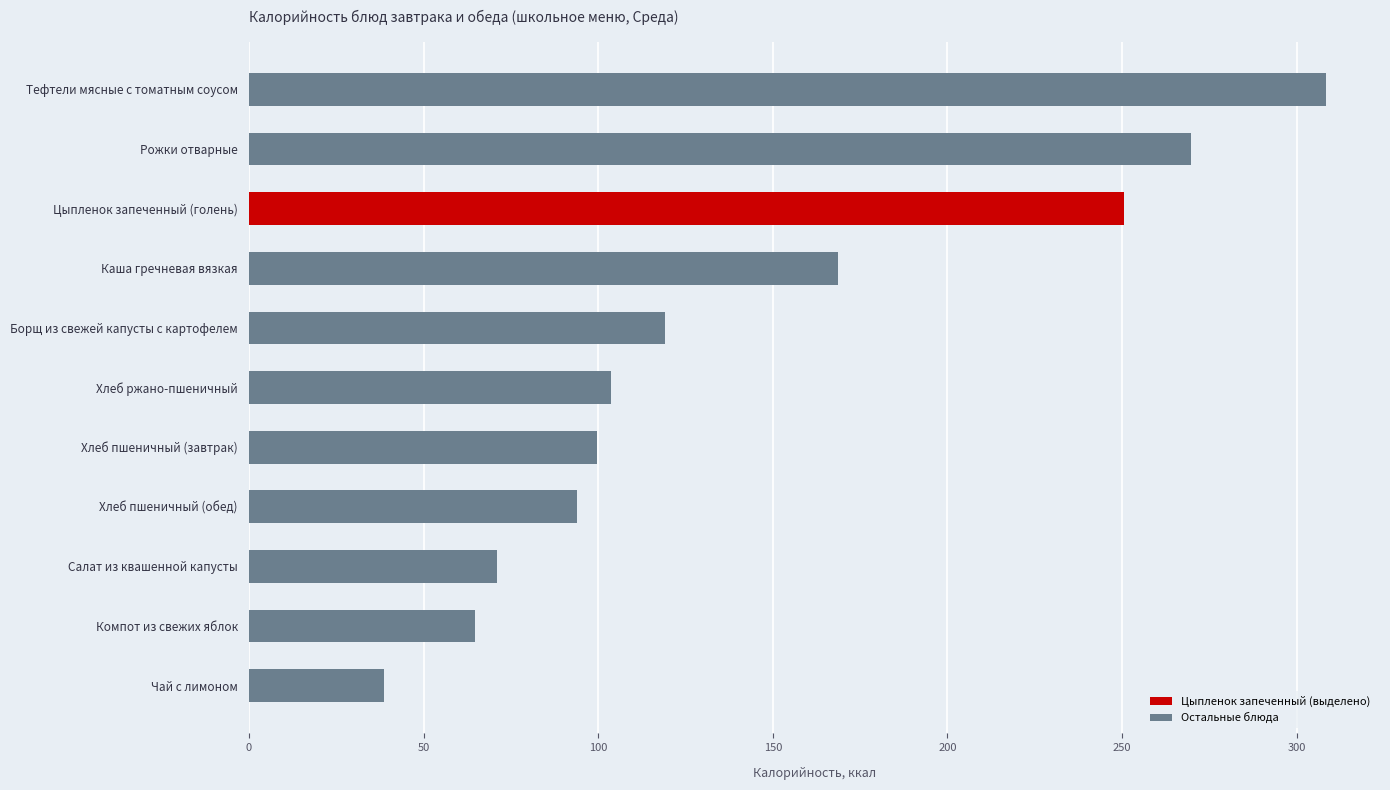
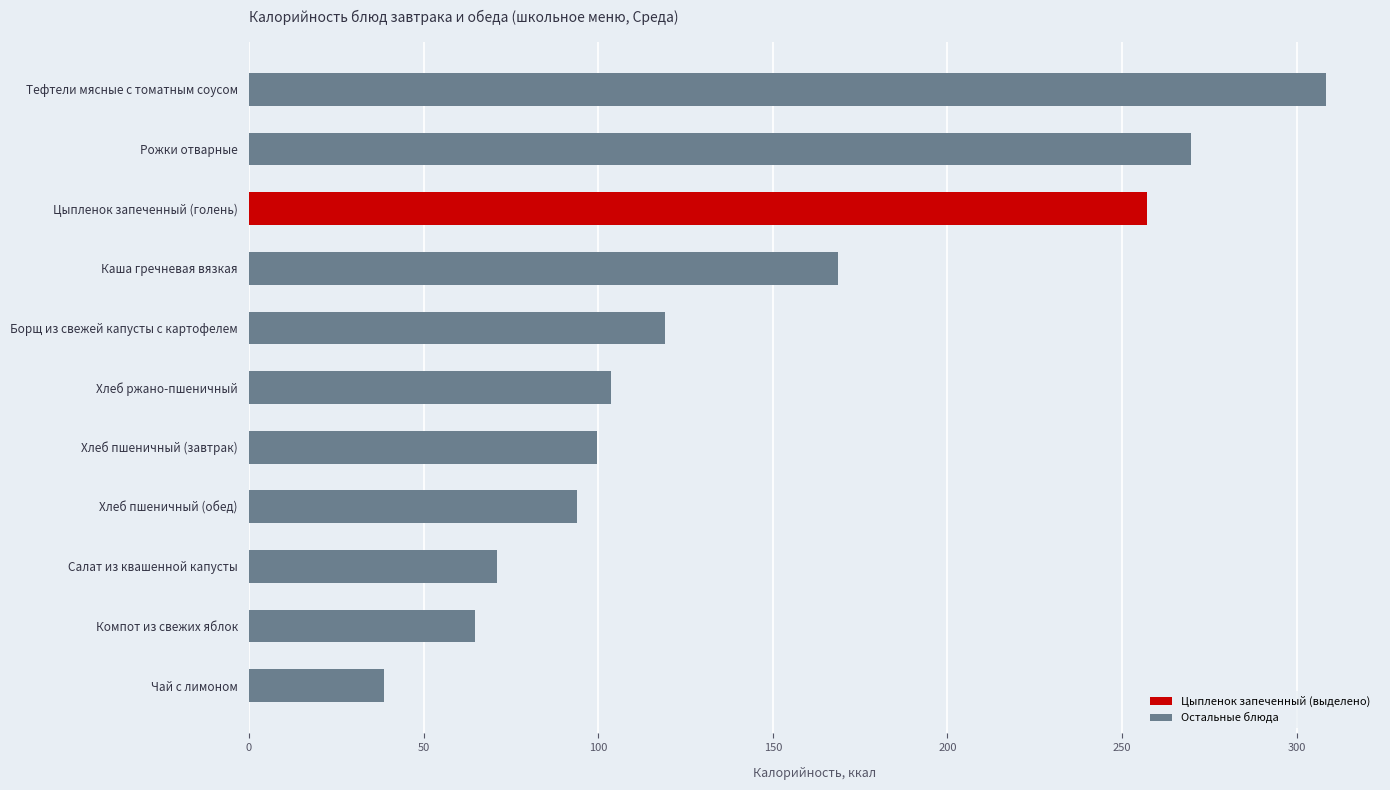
Цыпленок запеченный (голень): 250 -> 257
